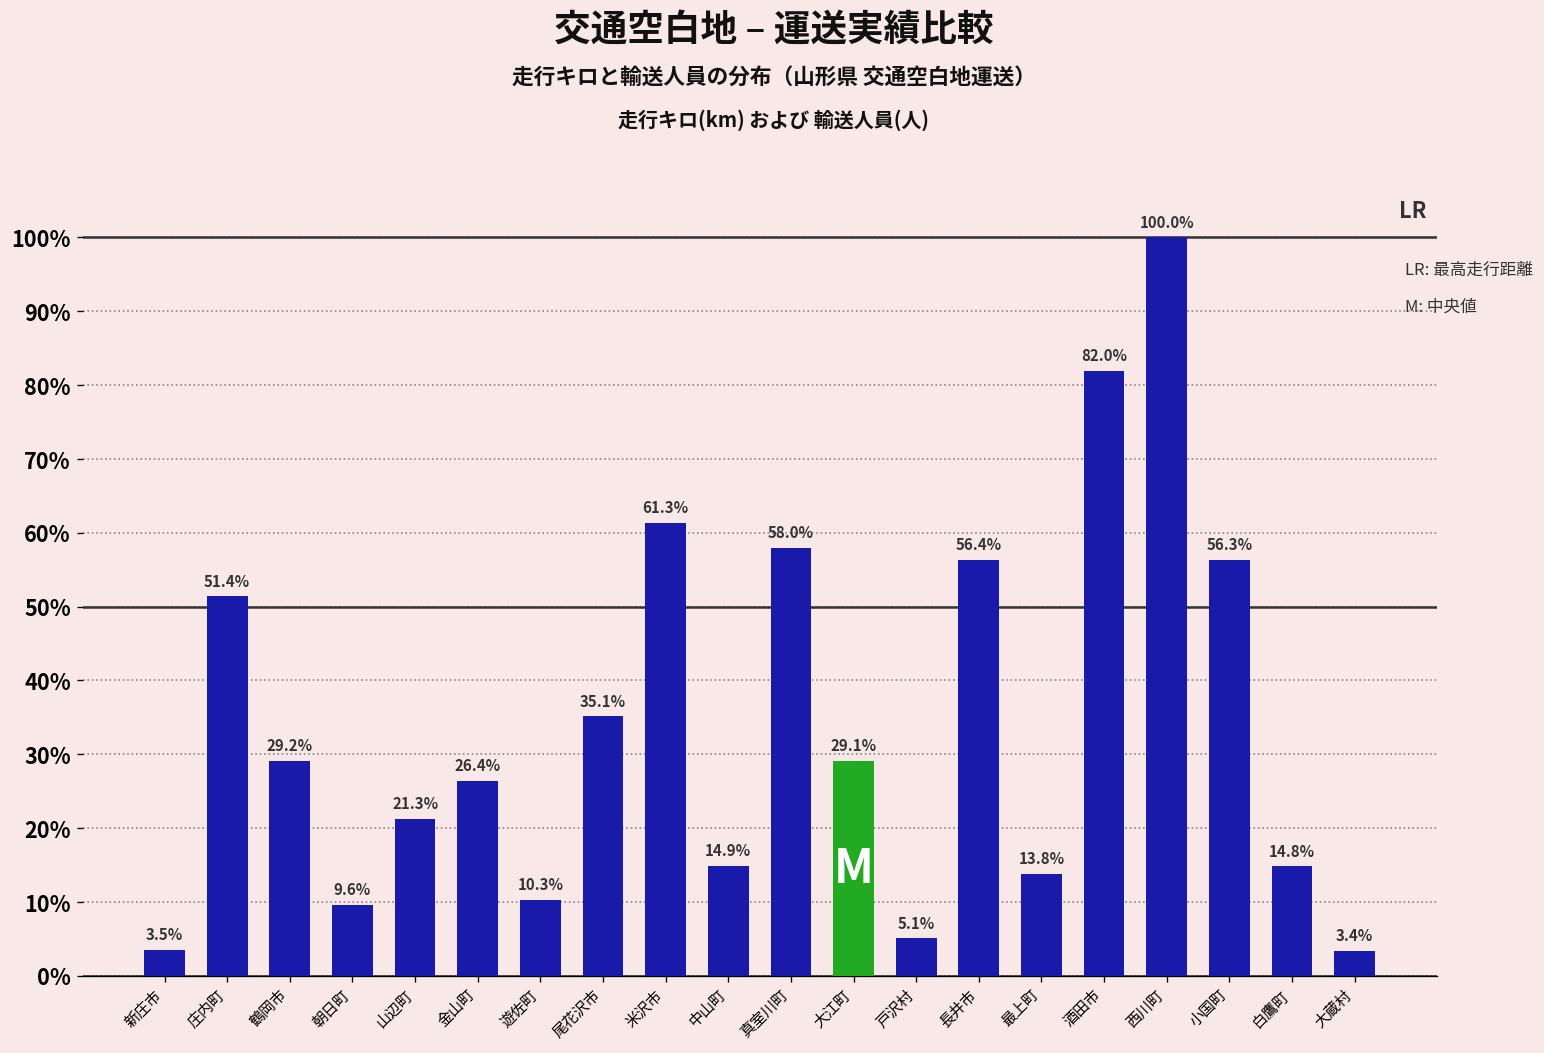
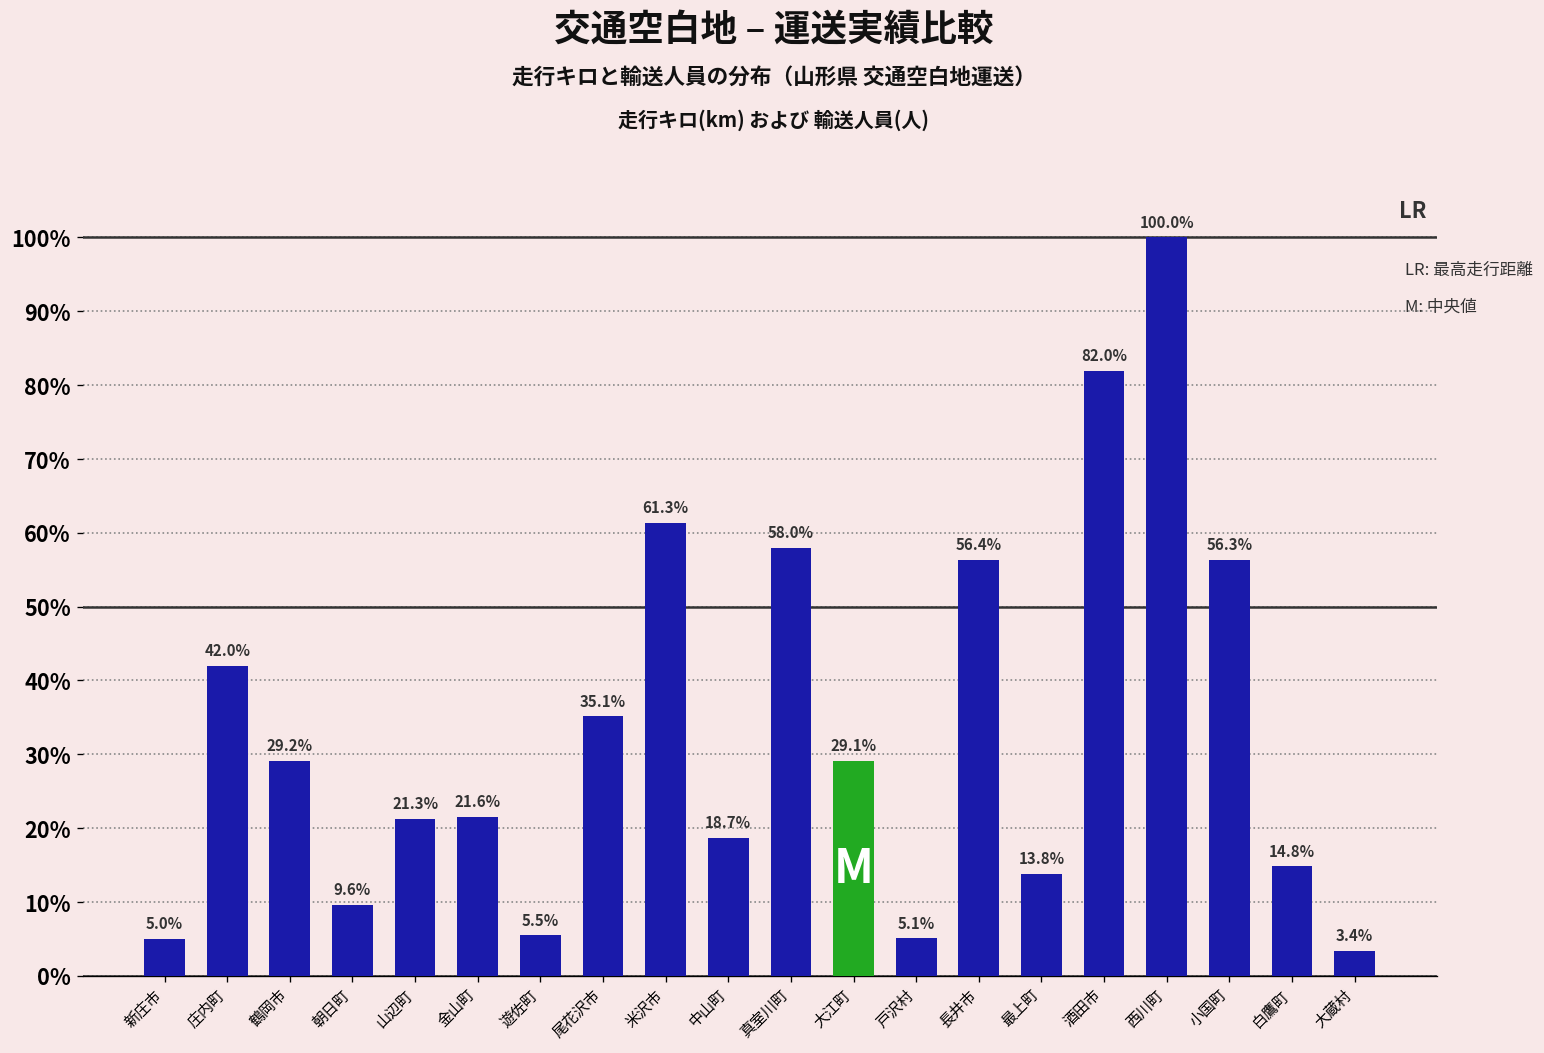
新庄市: 3.5% -> 5.0%
庄内町: 51.4% -> 42.0%
金山町: 26.4% -> 21.6%
遊佐町: 10.3% -> 5.5%
中山町: 14.9% -> 18.7%
